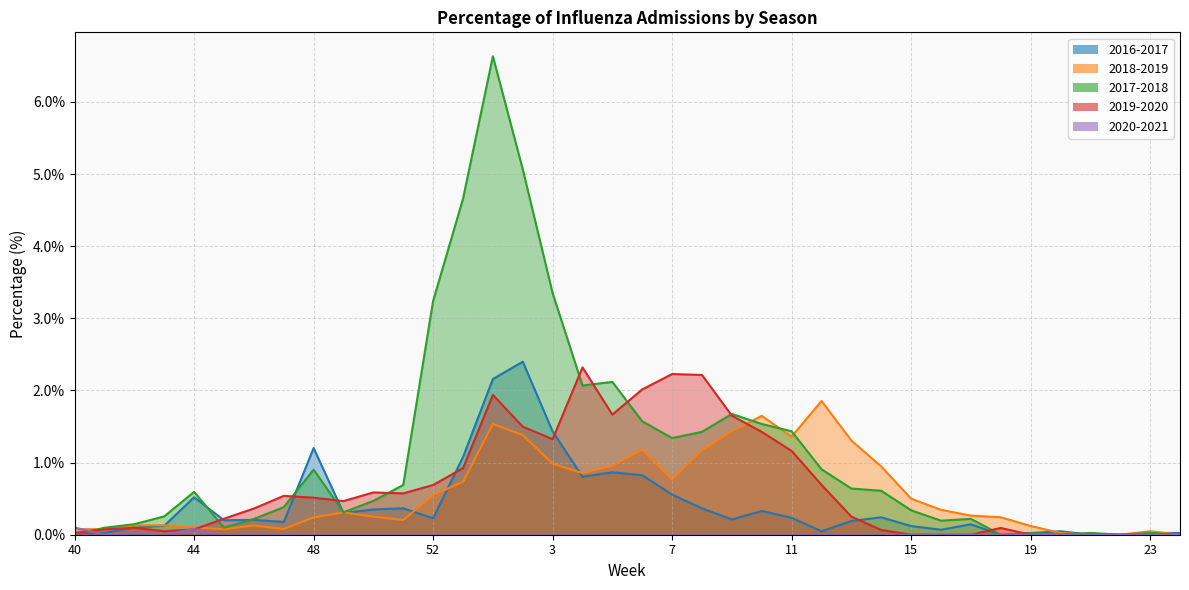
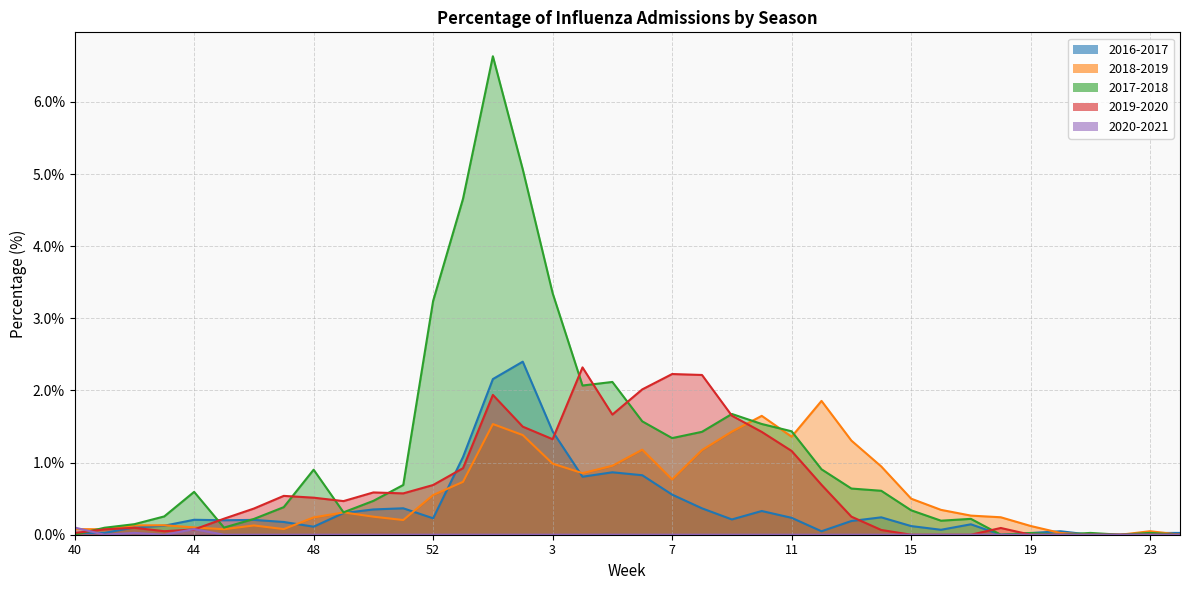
2016-2017, 44: 0.5% -> 0.2%
2016-2017, 48: 1.2% -> 0.1%
